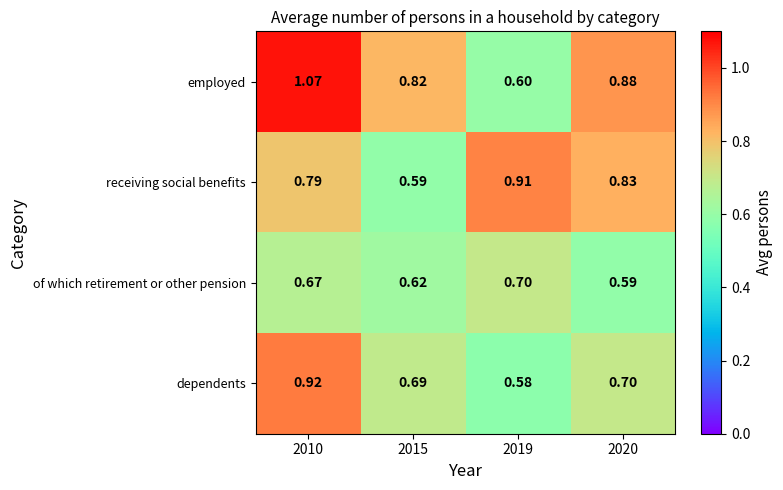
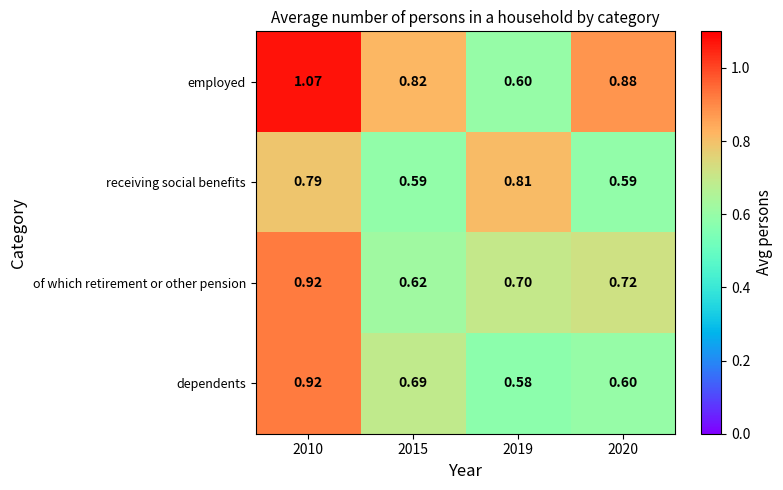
receiving social benefits, 2019: 0.91 -> 0.81
receiving social benefits, 2020: 0.83 -> 0.59
of which retirement or other pension, 2010: 0.67 -> 0.92
of which retirement or other pension, 2020: 0.59 -> 0.72
dependents, 2020: 0.70 -> 0.60
